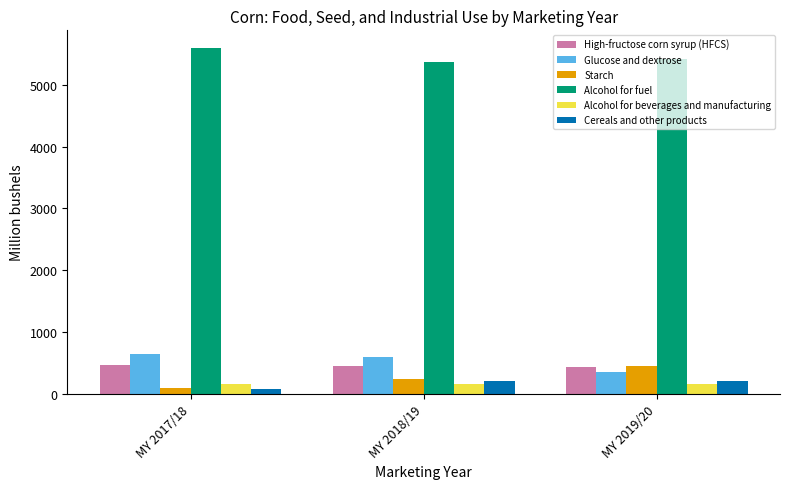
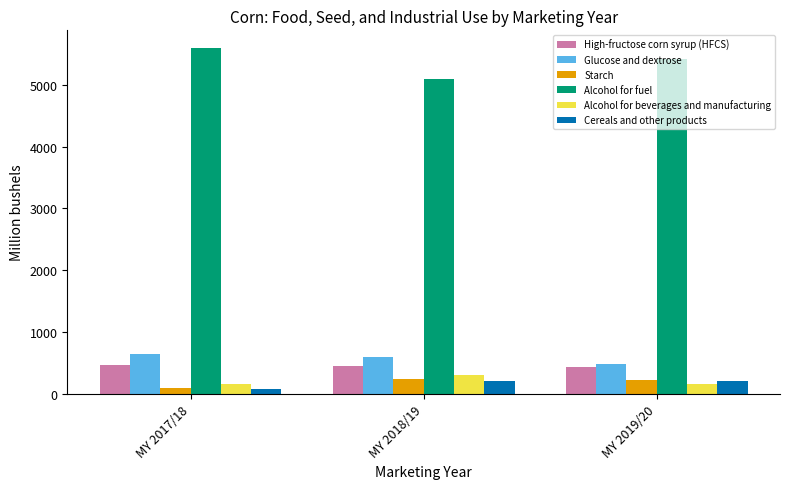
Alcohol for fuel, MY 2018/19: 5400 -> 5100
Alcohol for beverages and manufacturing, MY 2018/19: 200 -> 300
Glucose and dextrose, MY 2019/20: 400 -> 500
Starch, MY 2019/20: 400 -> 200
